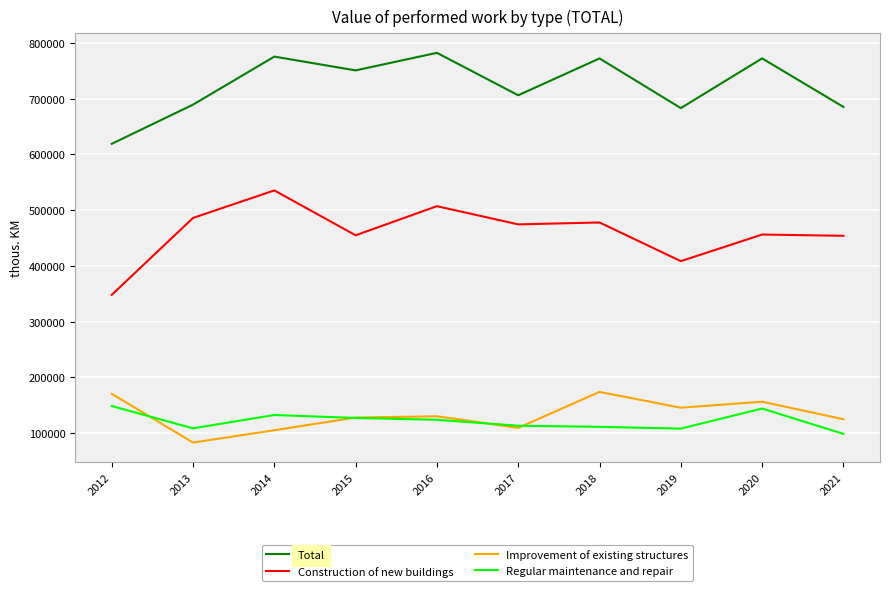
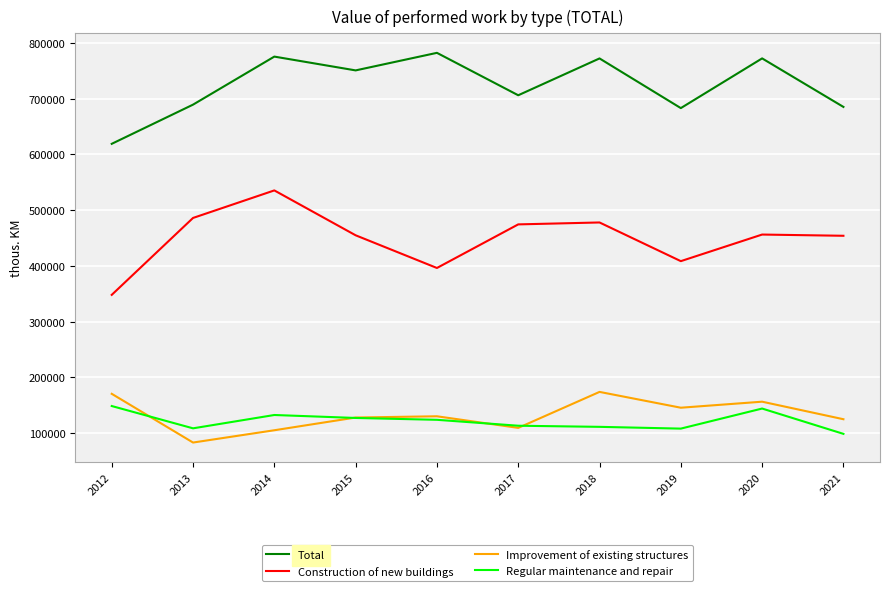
Construction of new buildings, 2016: 510000 -> 400000
